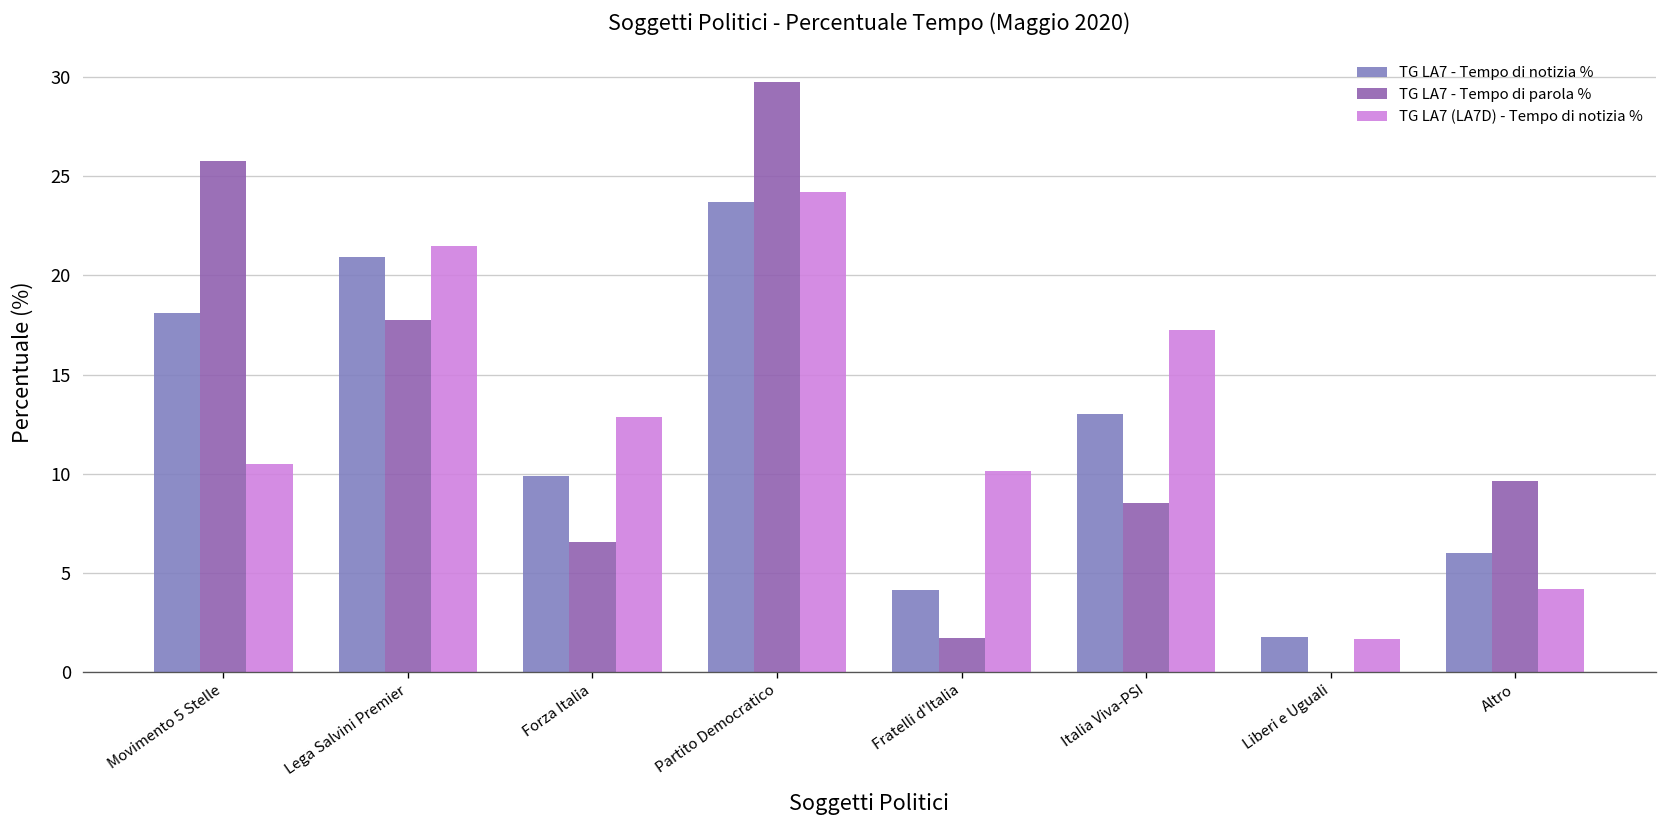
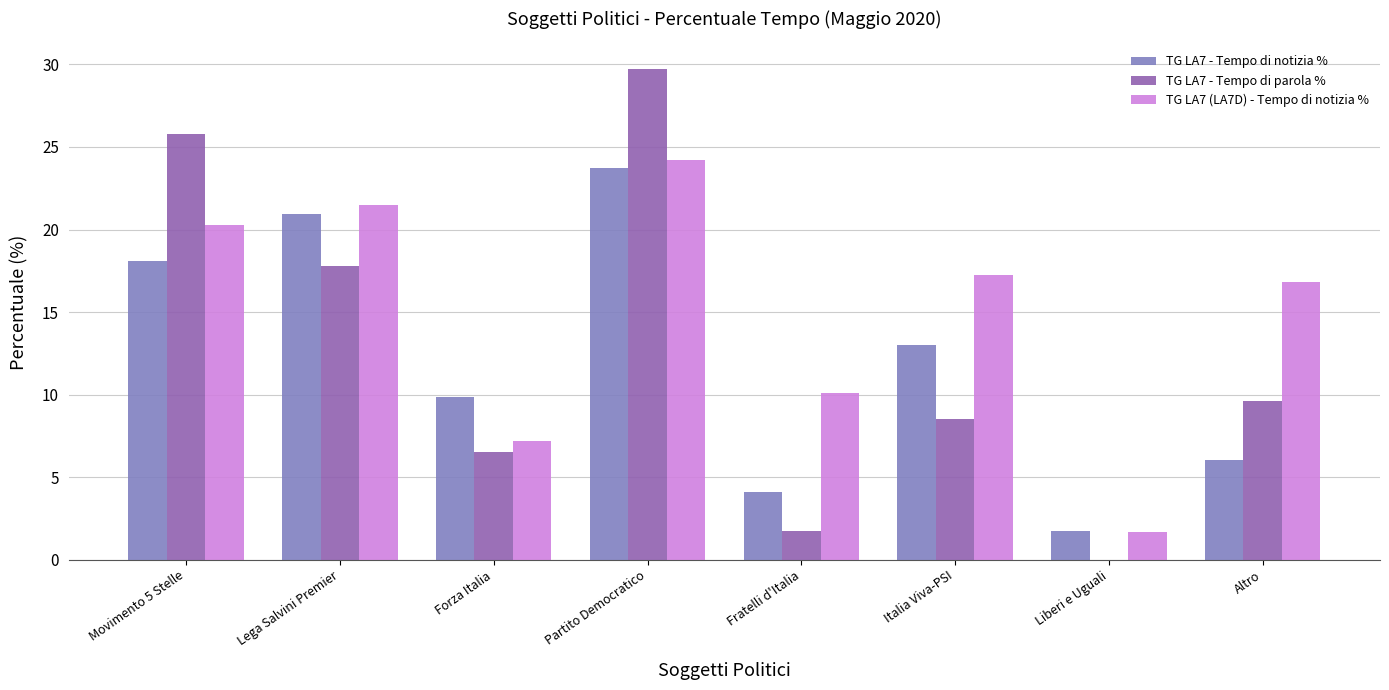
TG LA7 (LA7D) - Tempo di notizia %, Movimento 5 Stelle: 10.5 -> 20.3
TG LA7 (LA7D) - Tempo di notizia %, Forza Italia: 12.8 -> 7.2
TG LA7 (LA7D) - Tempo di notizia %, Altro: 4.2 -> 16.8
